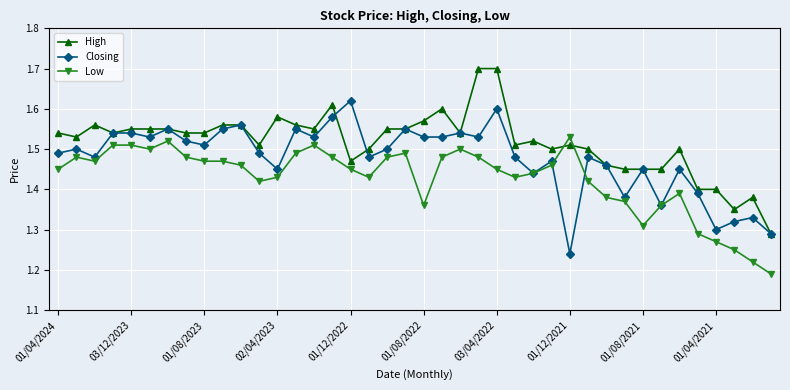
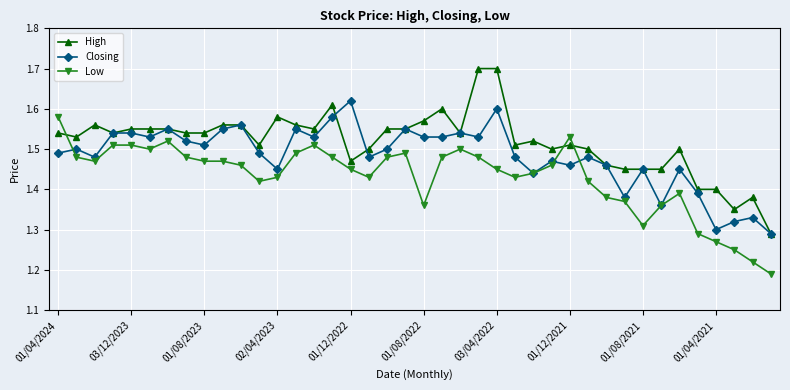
Low, 01/04/2024: 1.45 -> 1.58
Closing, 01/12/2021: 1.24 -> 1.46
